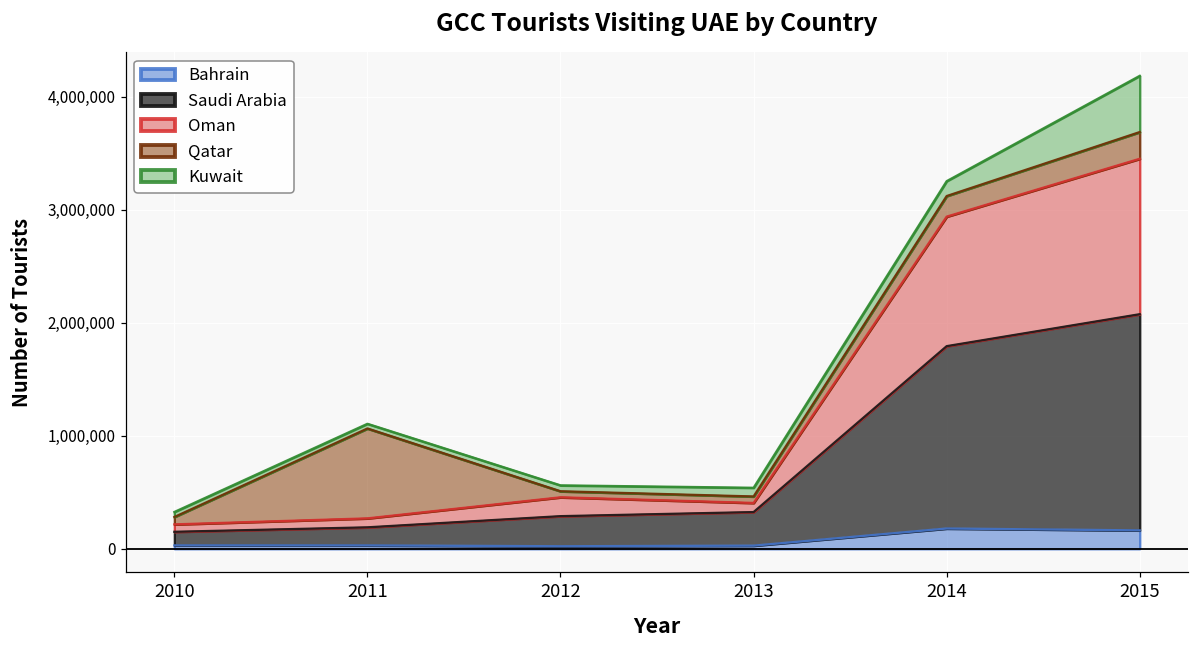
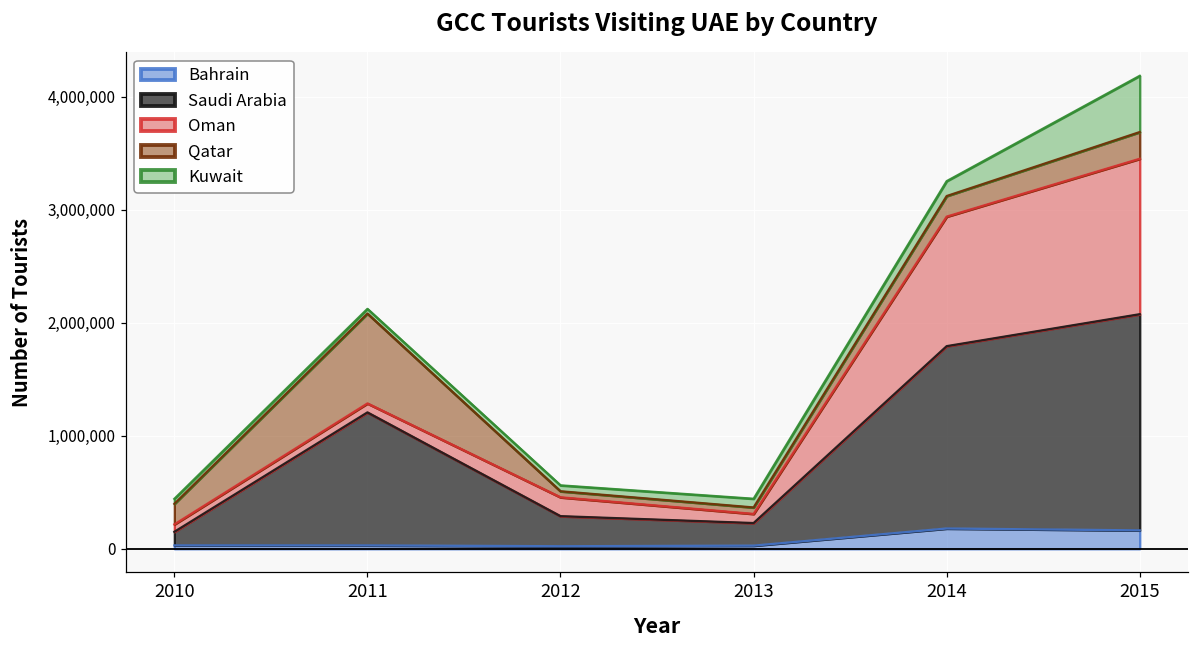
Qatar, 2010: 70,000 -> 180,000
Saudi Arabia, 2011: 160,000 -> 1,180,000
Saudi Arabia, 2013: 300,000 -> 200,000
